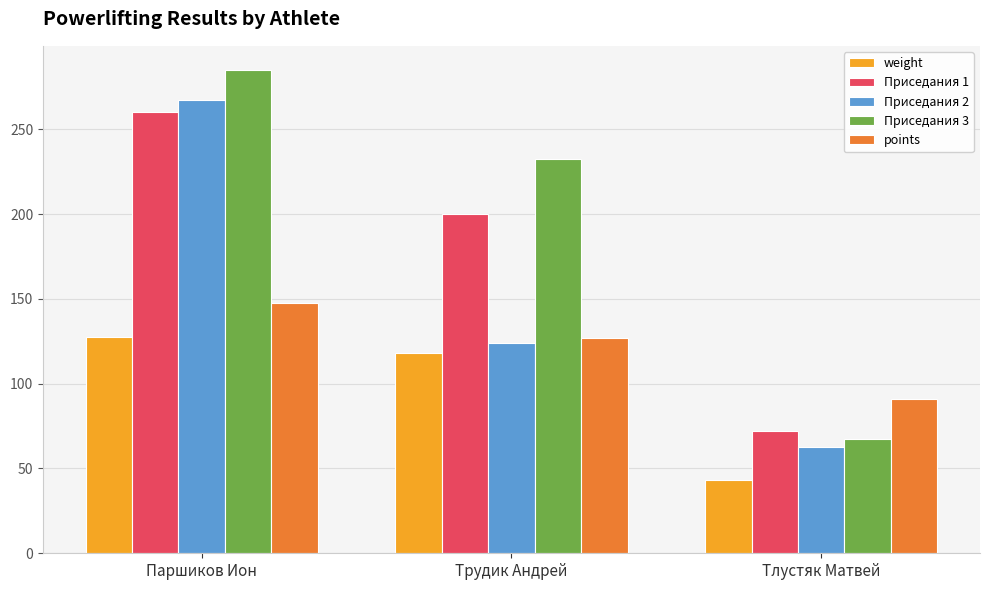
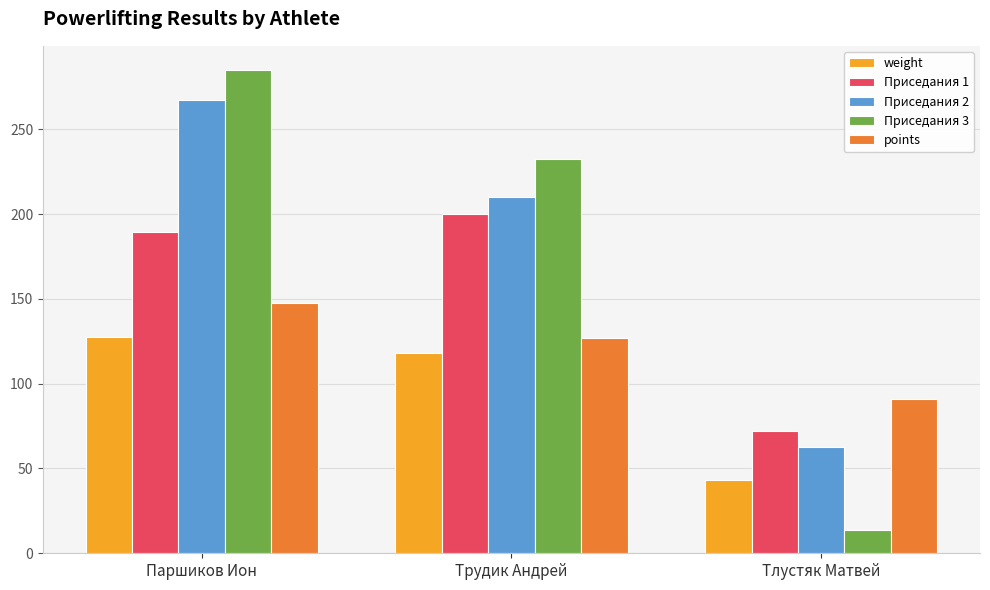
Приседания 1, Паршиков Ион: 260 -> 189
Приседания 2, Трудик Андрей: 124 -> 210
Приседания 3, Тлустяк Матвей: 68 -> 14
